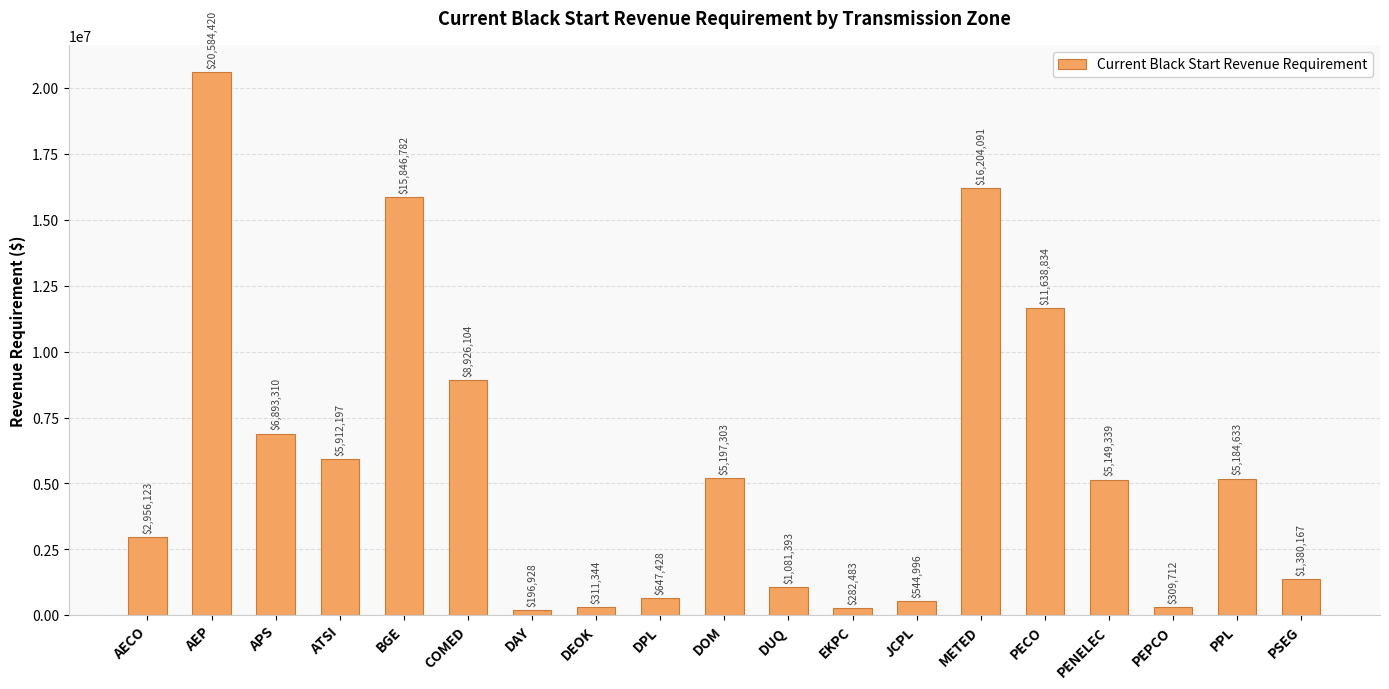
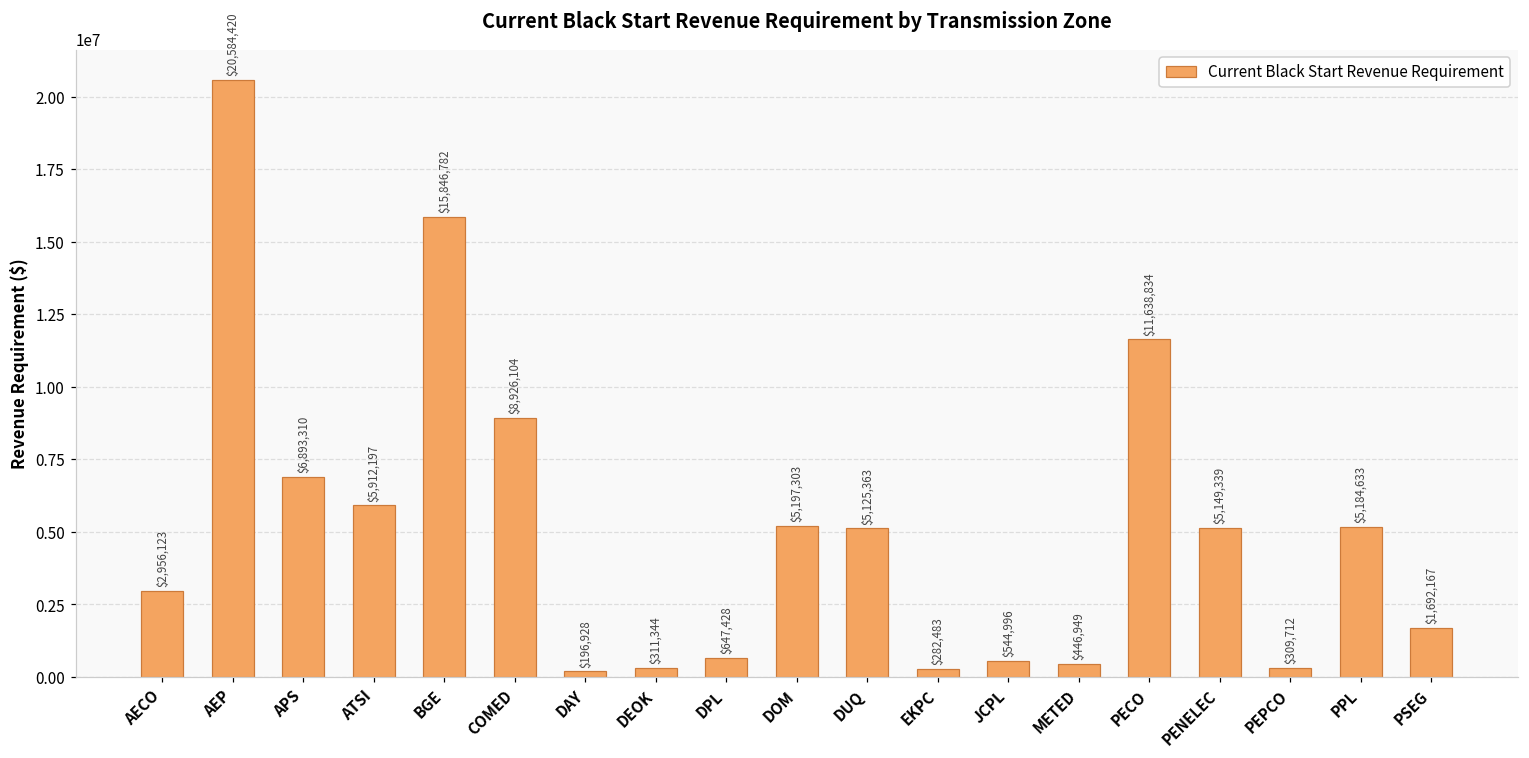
DUQ: $1,081,393 -> $5,125,363
METED: $16,204,091 -> $446,949
PSEG: $1,380,167 -> $1,692,167
